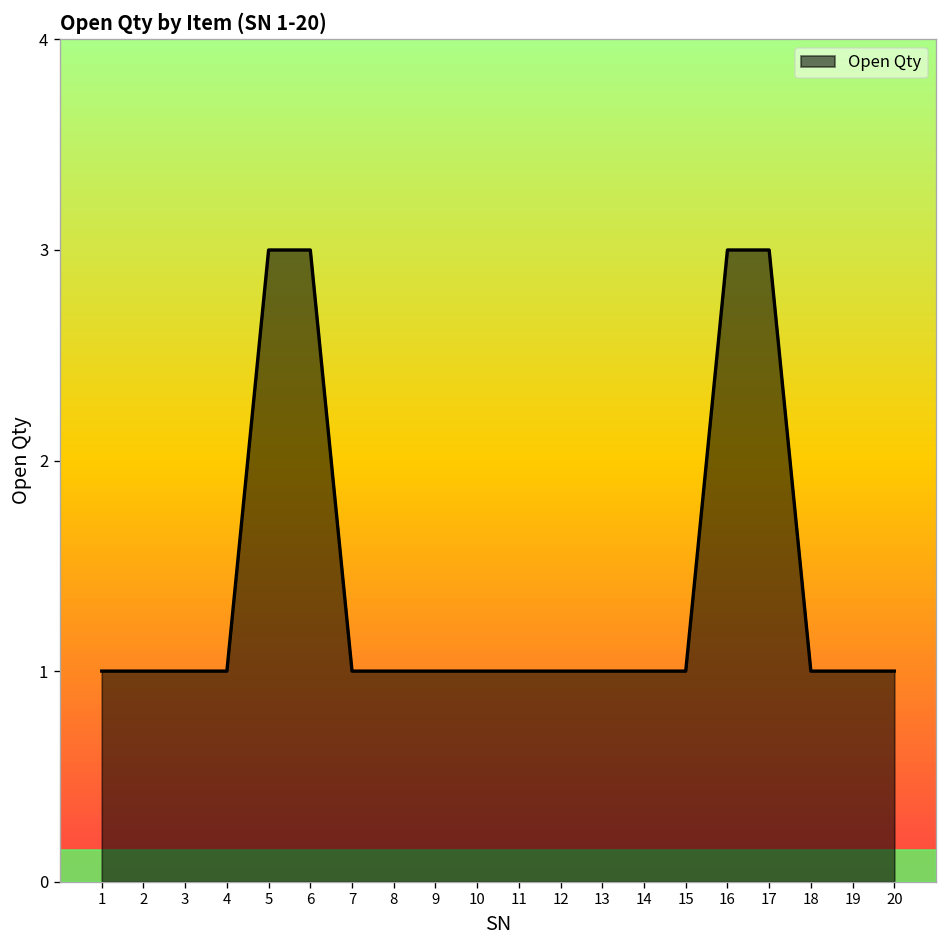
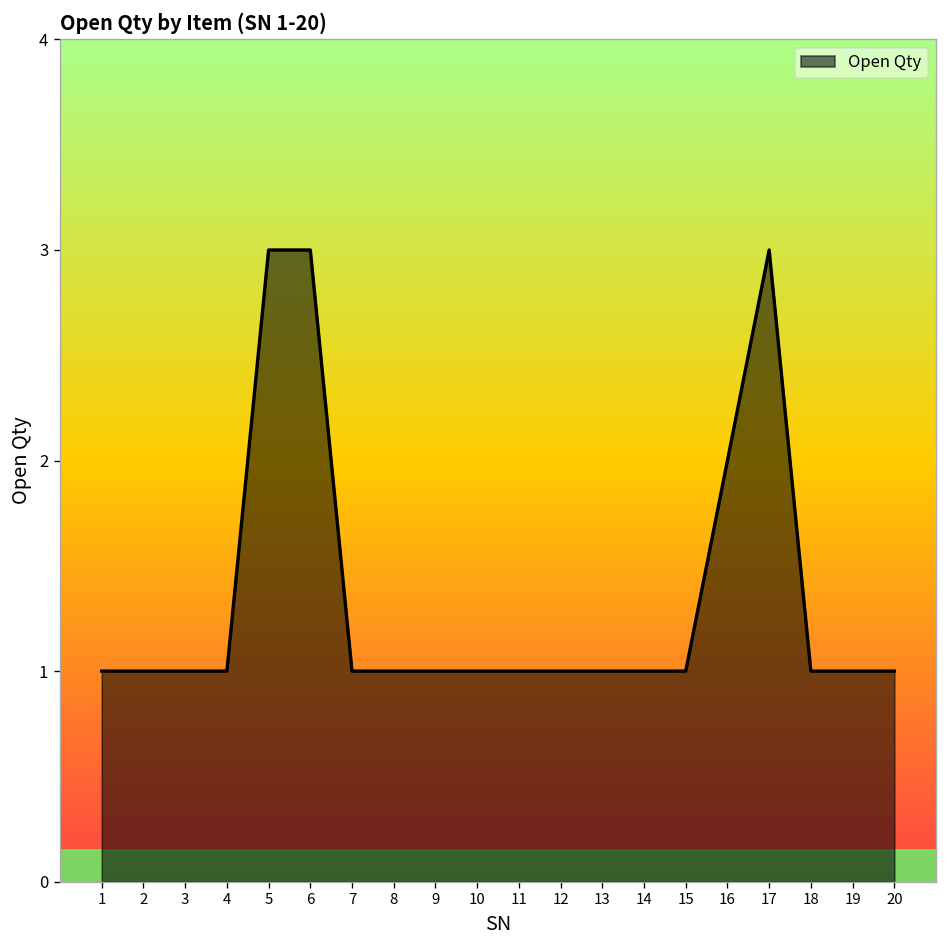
16: 3 -> 2
